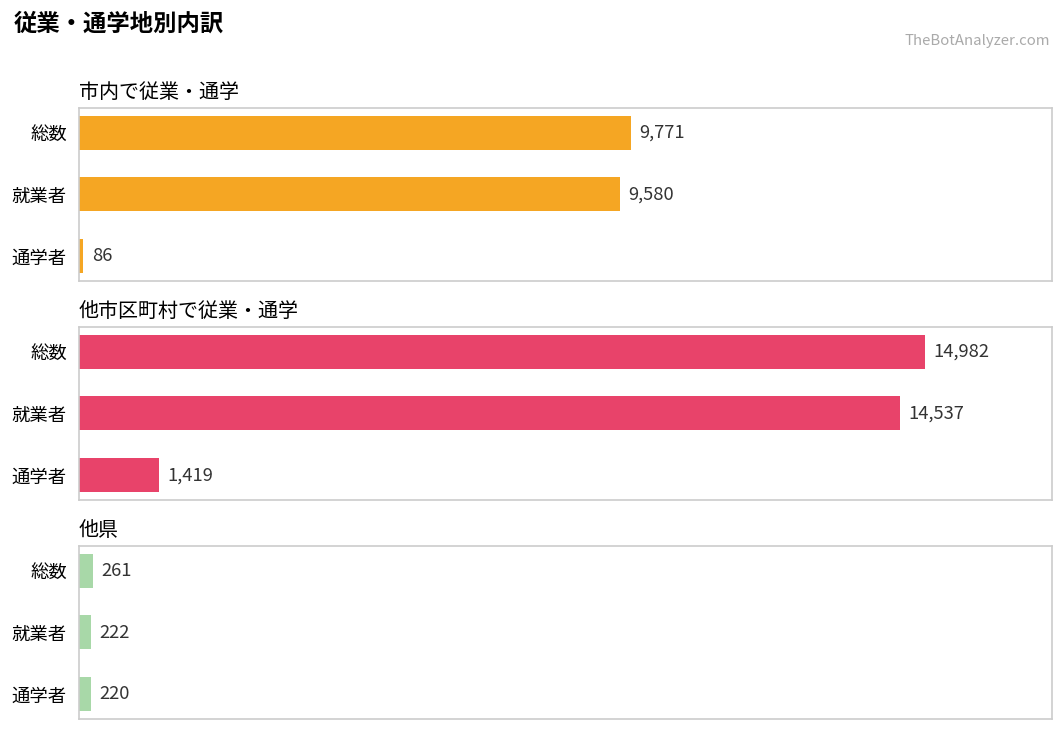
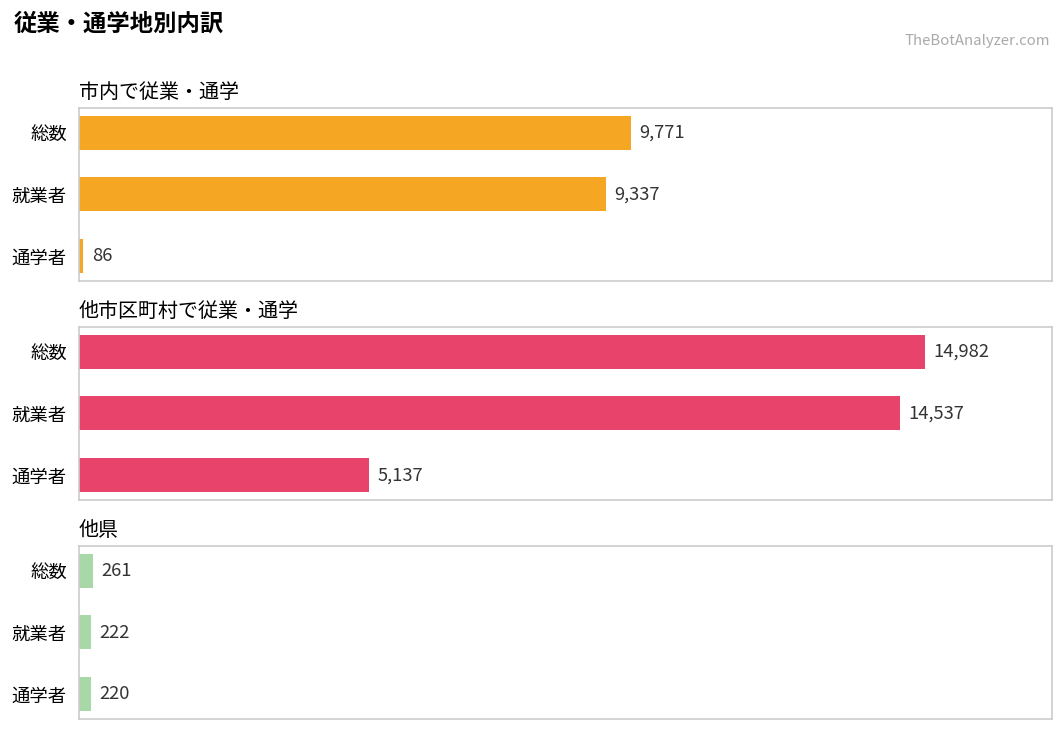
市内で従業・通学, 就業者: 9,580 -> 9,337
他市区町村で従業・通学, 通学者: 1,419 -> 5,137
